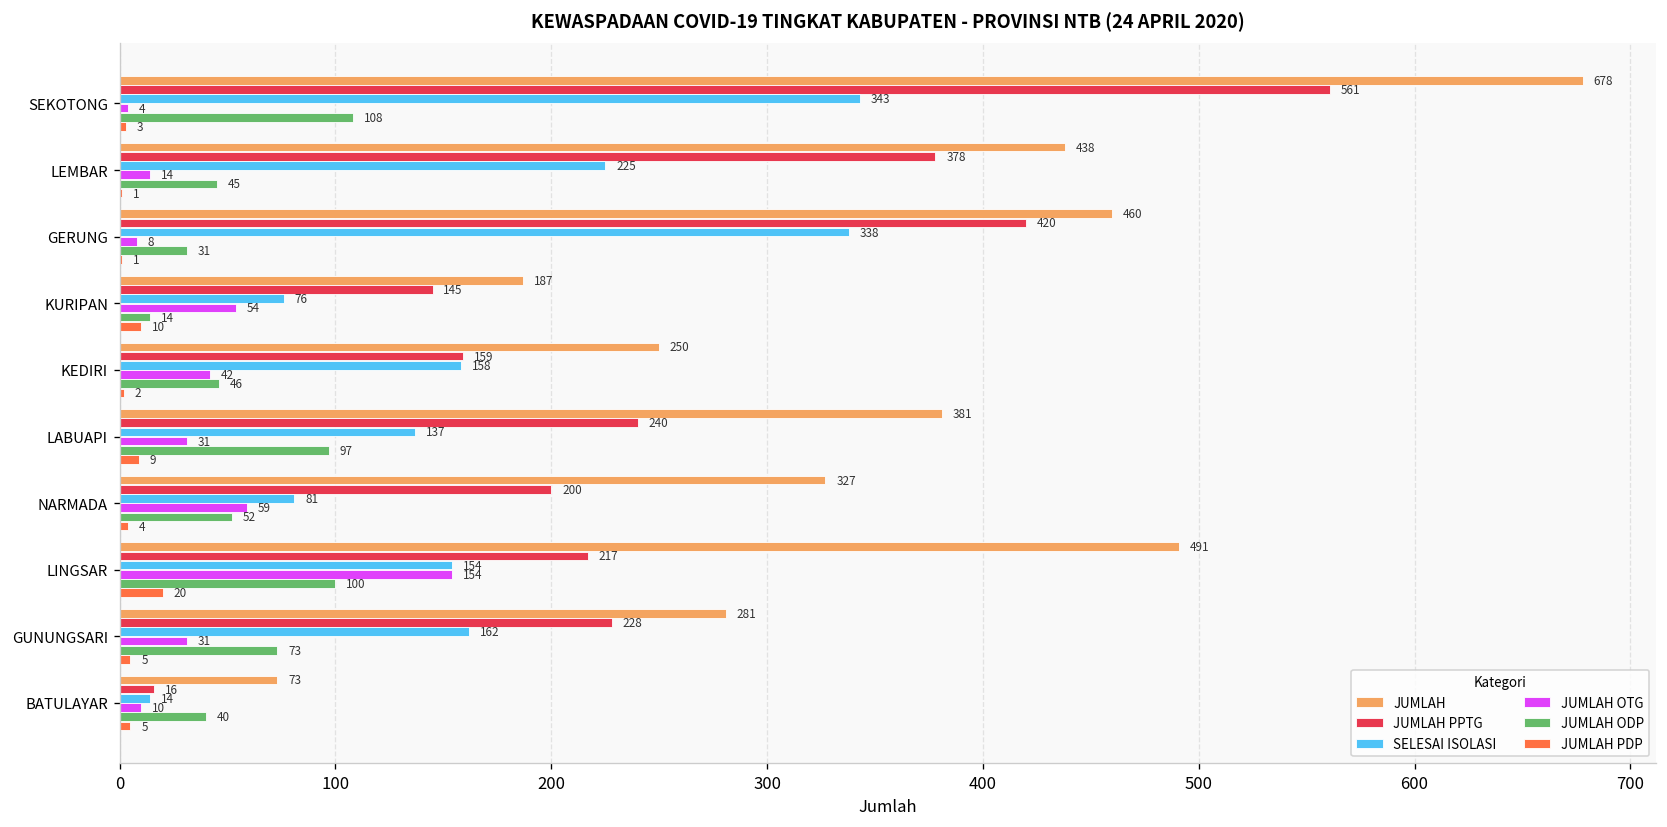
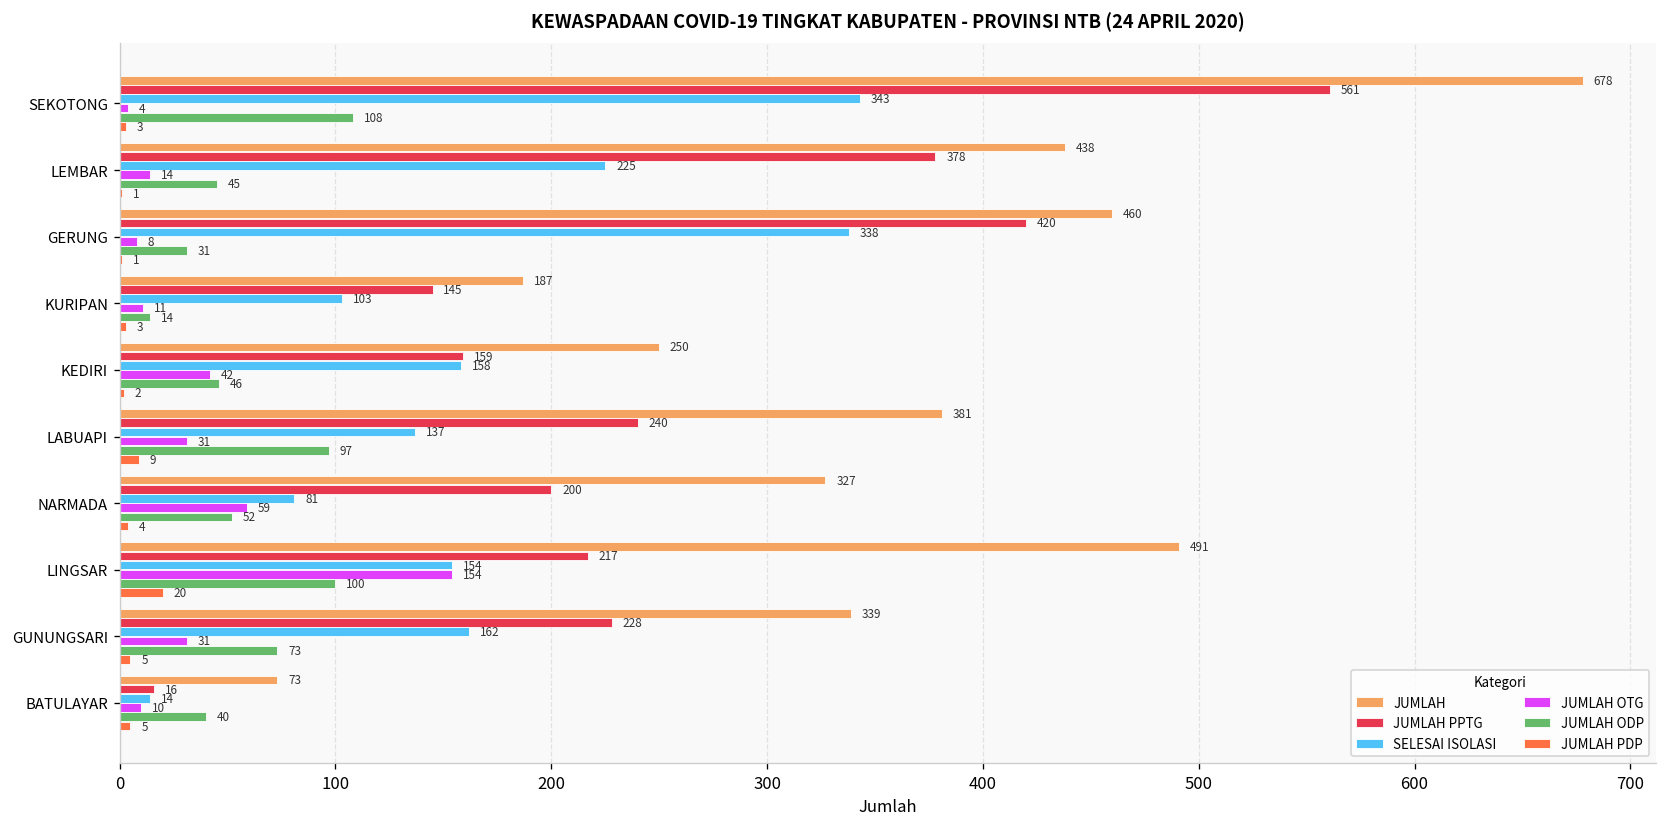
SELESAI ISOLASI, KURIPAN: 76 -> 103
JUMLAH OTG, KURIPAN: 54 -> 11
JUMLAH PDP, KURIPAN: 10 -> 3
JUMLAH, GUNUNGSARI: 281 -> 339
